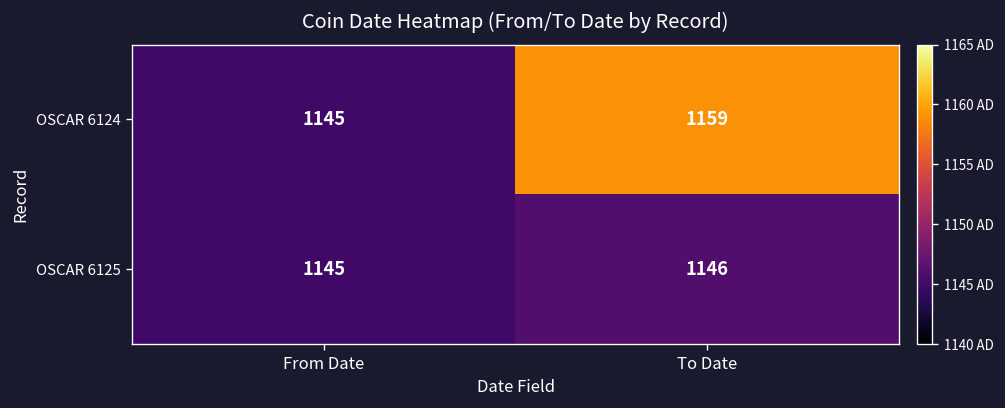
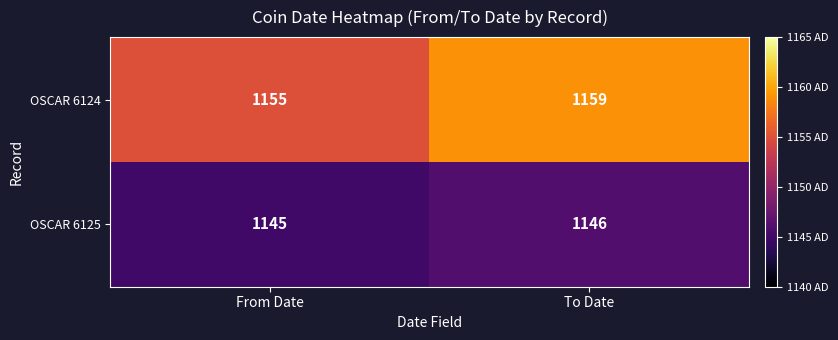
OSCAR 6124, From Date: 1145 -> 1155
